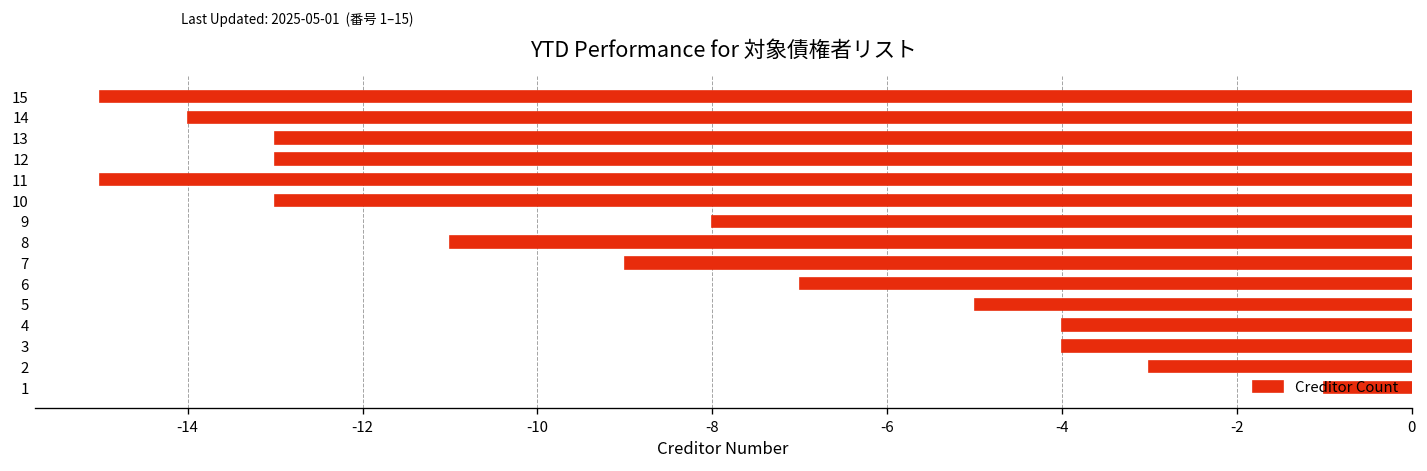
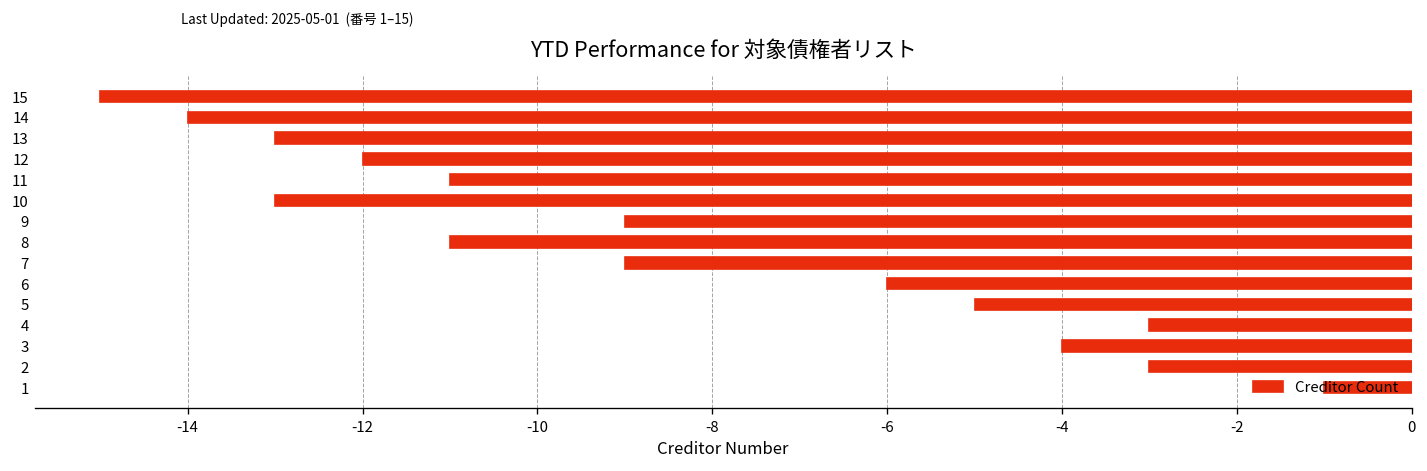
12: -13.0 -> -12.0
11: -15.0 -> -11.0
9: -8.0 -> -9.0
6: -7.0 -> -6.0
4: -4.0 -> -3.0
